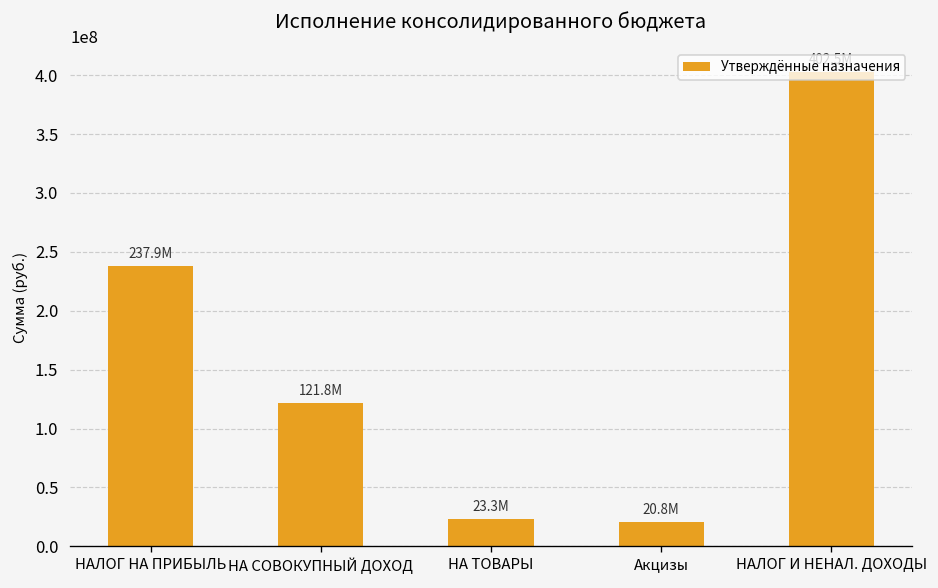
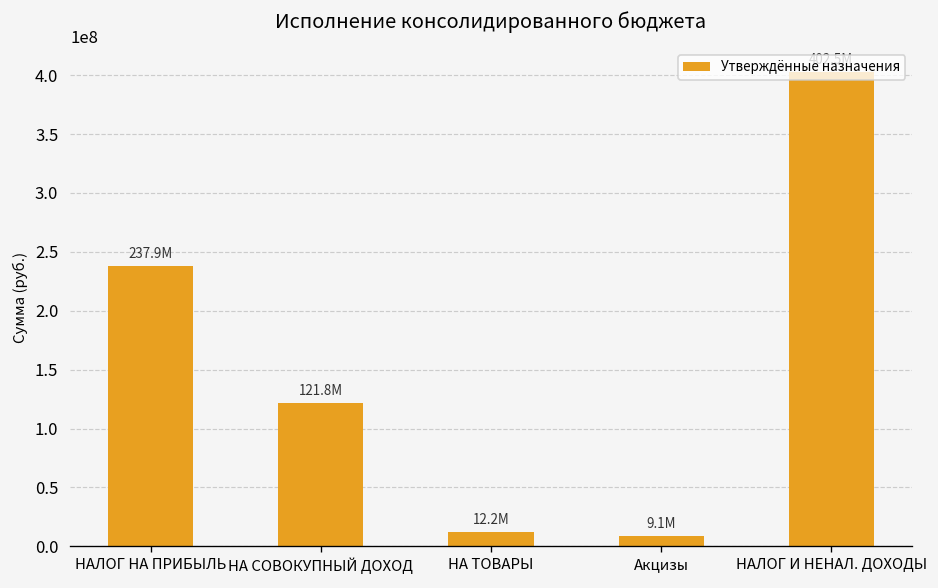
НА ТОВАРЫ: 23.3M -> 12.2M
Акцизы: 20.8M -> 9.1M
